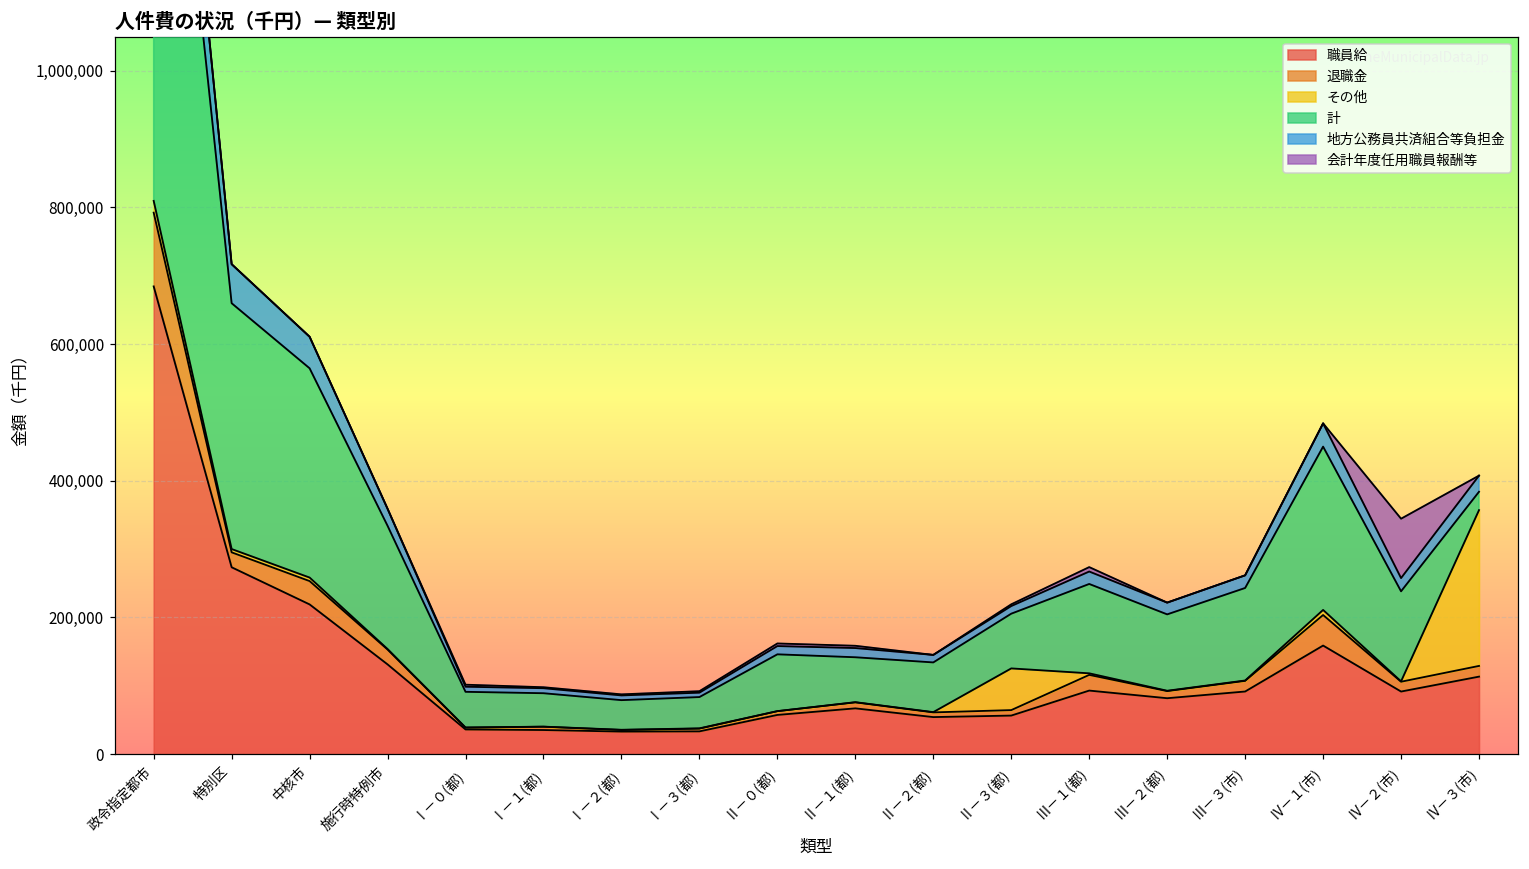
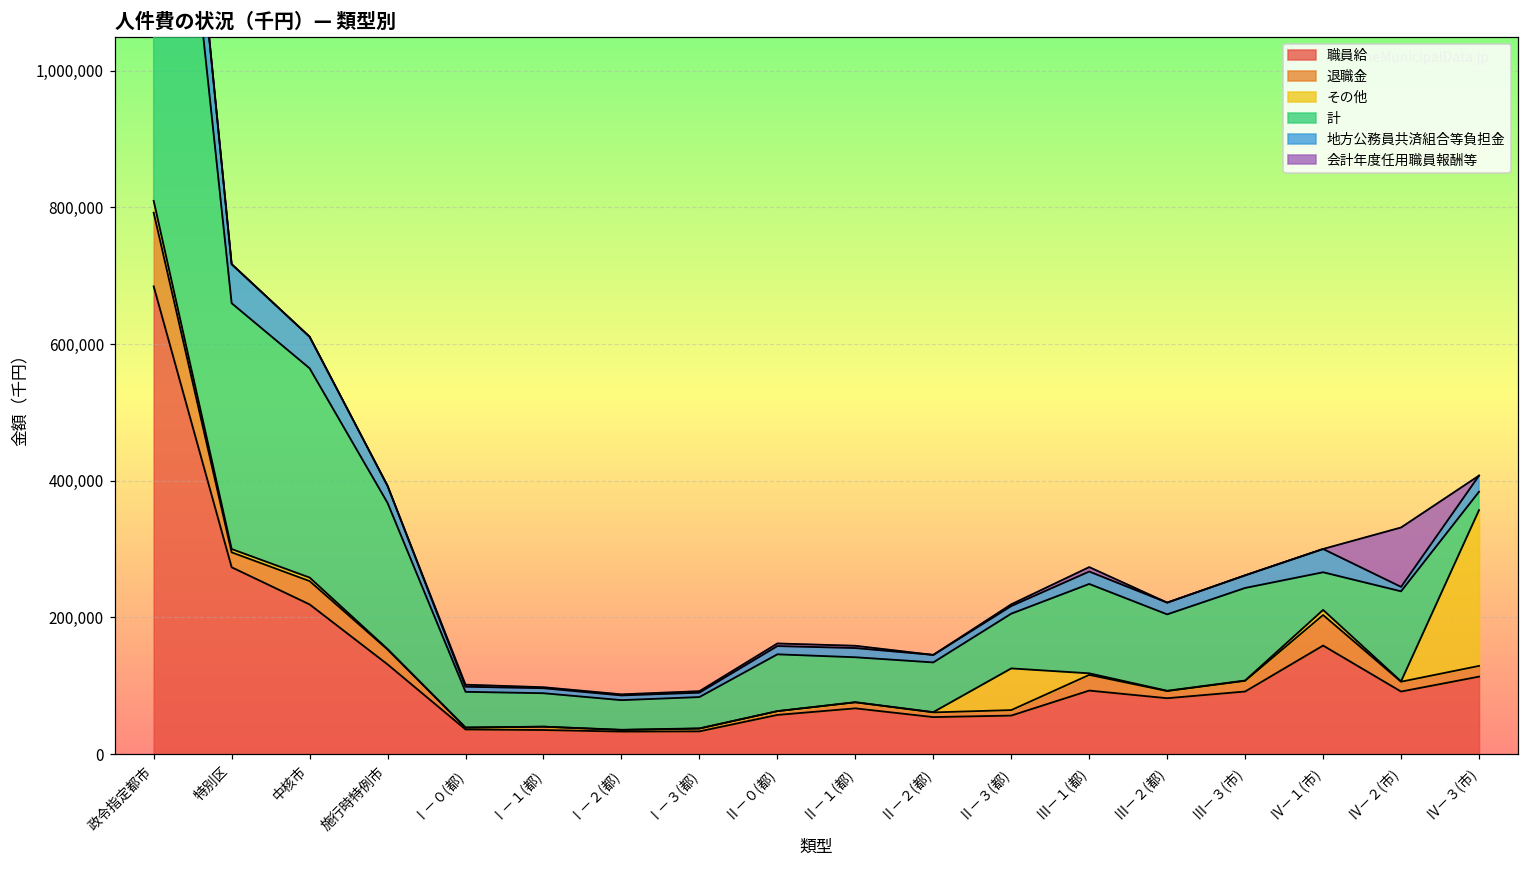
計, 施行時特例市: 180,000 -> 210,000
計, Ⅳ－１(市): 240,000 -> 60,000
地方公務員共済組合等負担金, Ⅳ－２(市): 20,000 -> 10,000
